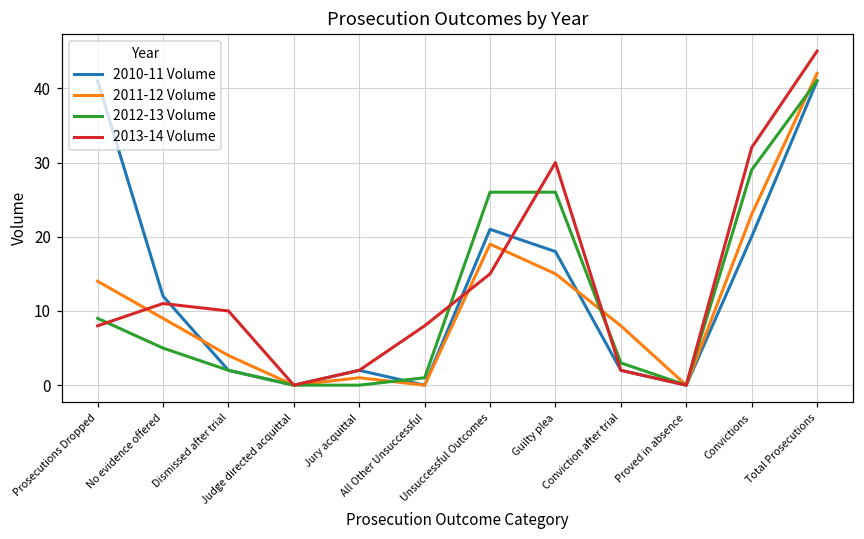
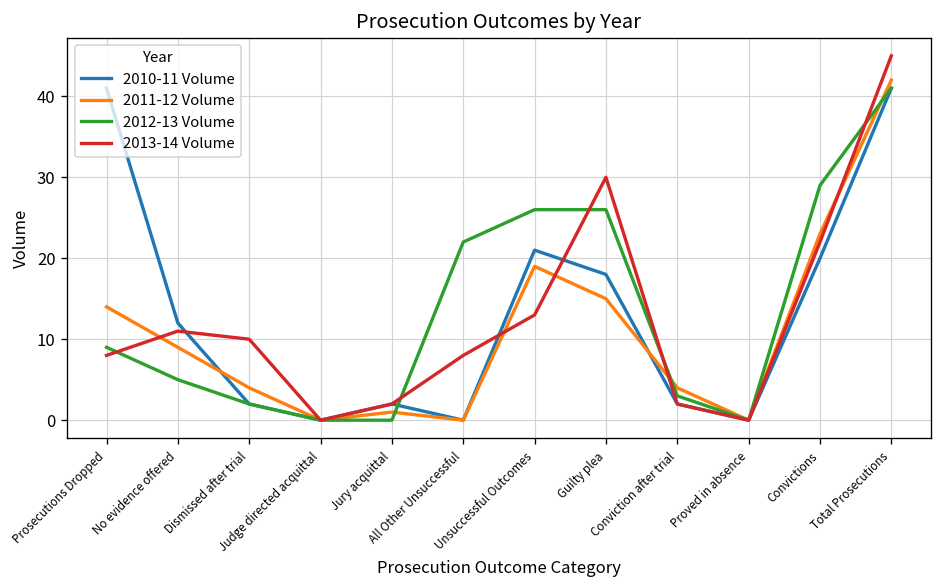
2012-13 Volume, All Other Unsuccessful: 1 -> 22
2013-14 Volume, Unsuccessful Outcomes: 15 -> 13
2011-12 Volume, Conviction after trial: 8 -> 4
2013-14 Volume, Convictions: 32 -> 22
